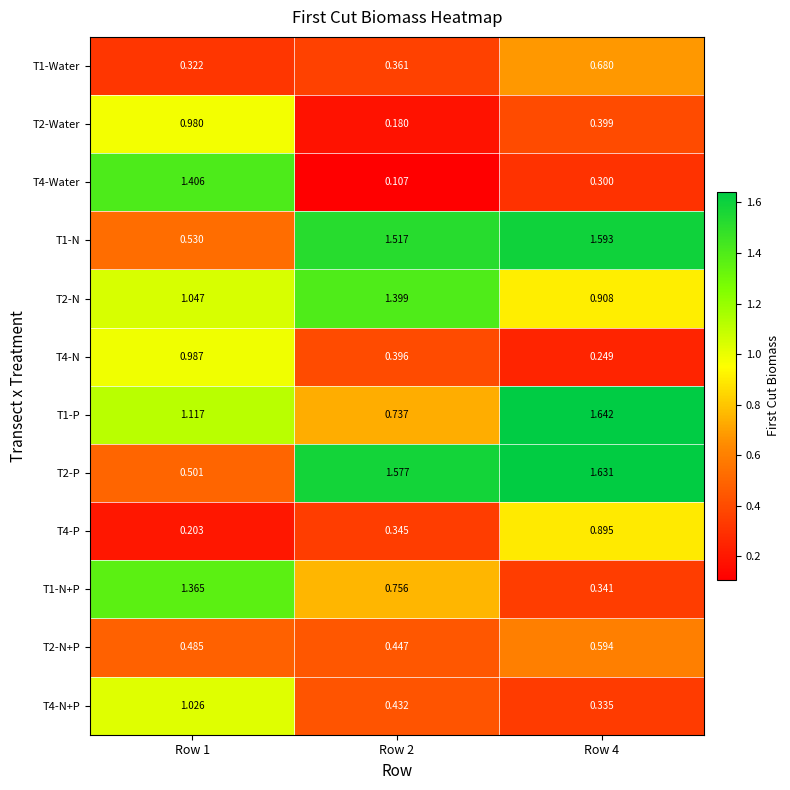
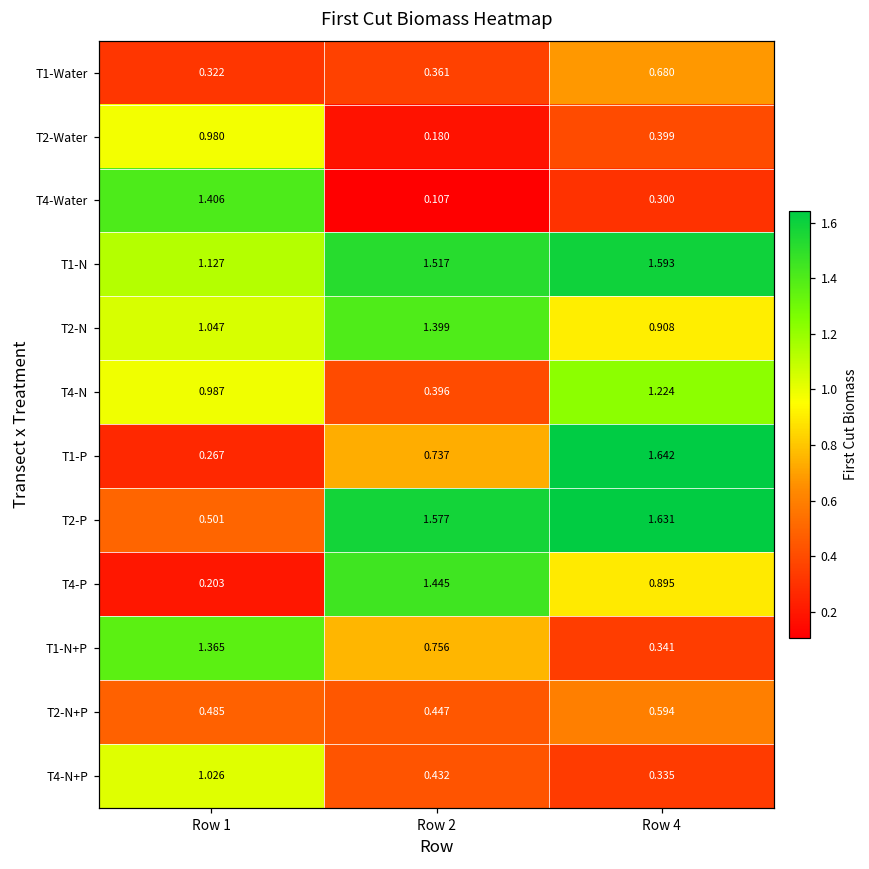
T1-N, Row 1: 0.530 -> 1.127
T4-N, Row 4: 0.249 -> 1.224
T1-P, Row 1: 1.117 -> 0.267
T4-P, Row 2: 0.345 -> 1.445
